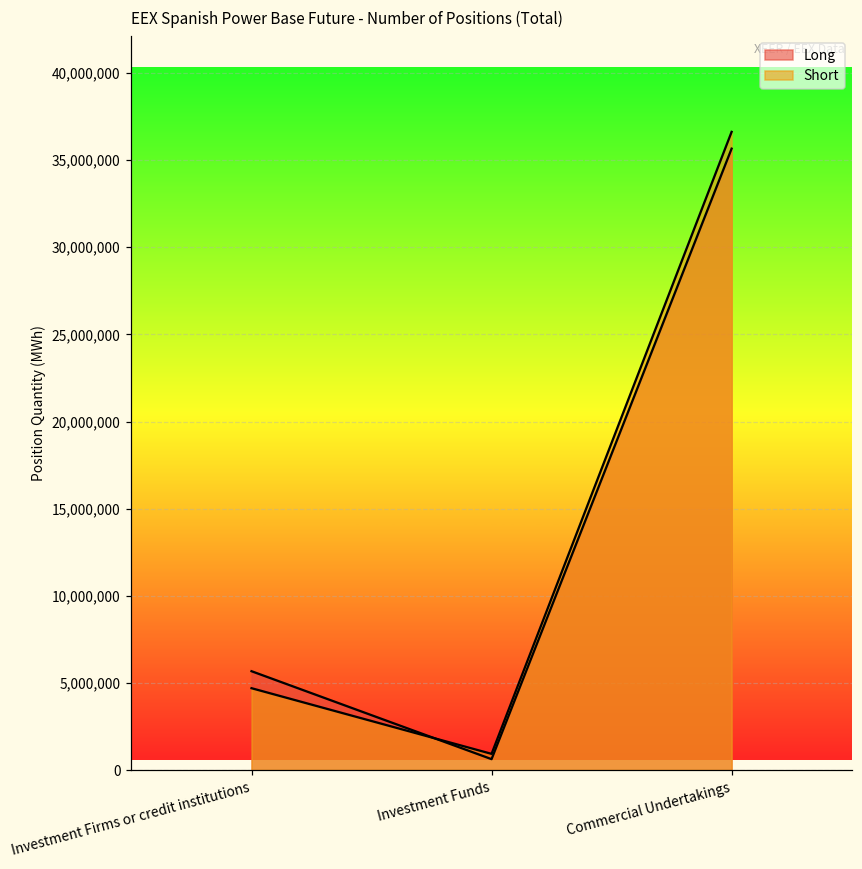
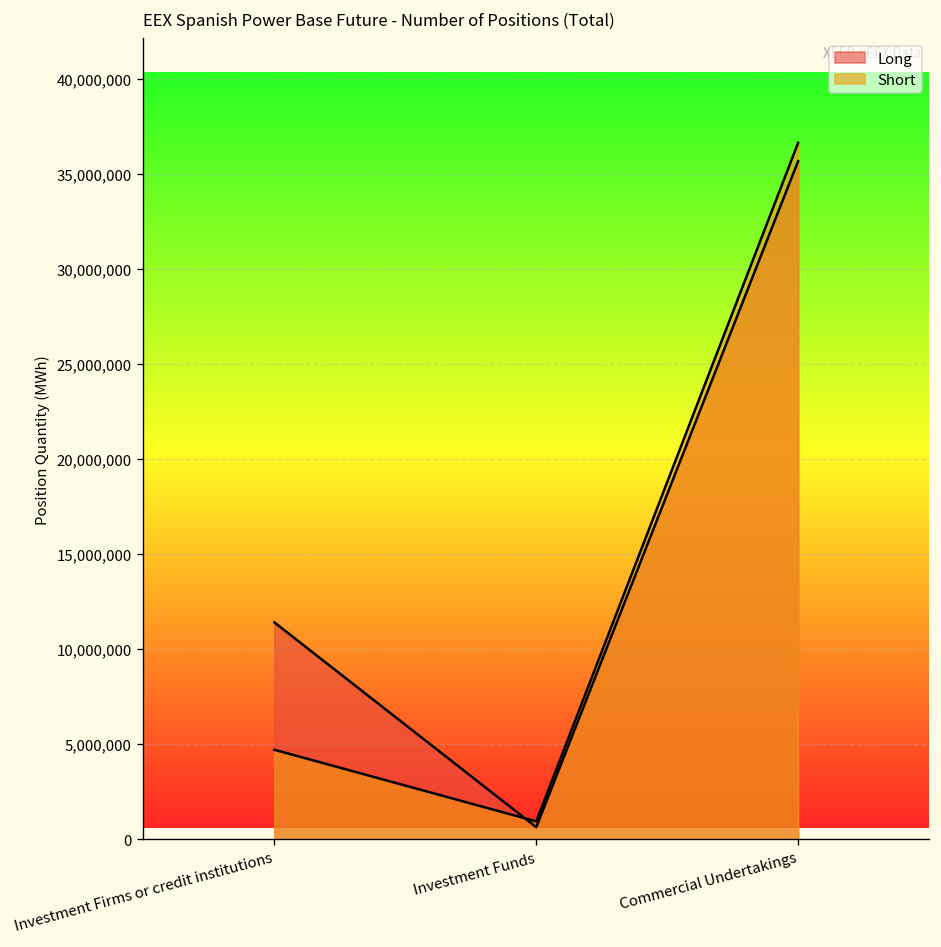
Long, Investment Firms or credit institutions: 5,700,000 -> 11,400,000
